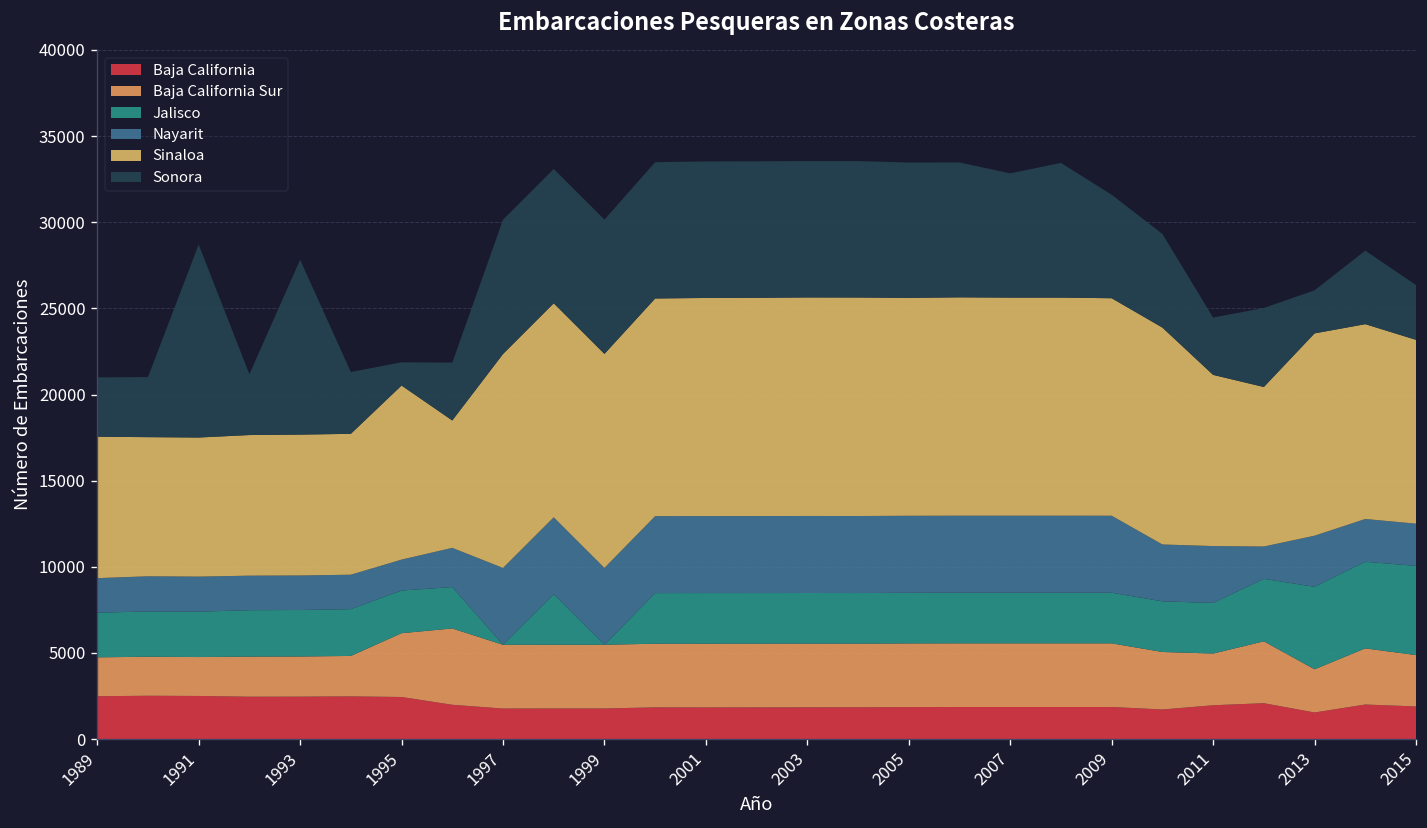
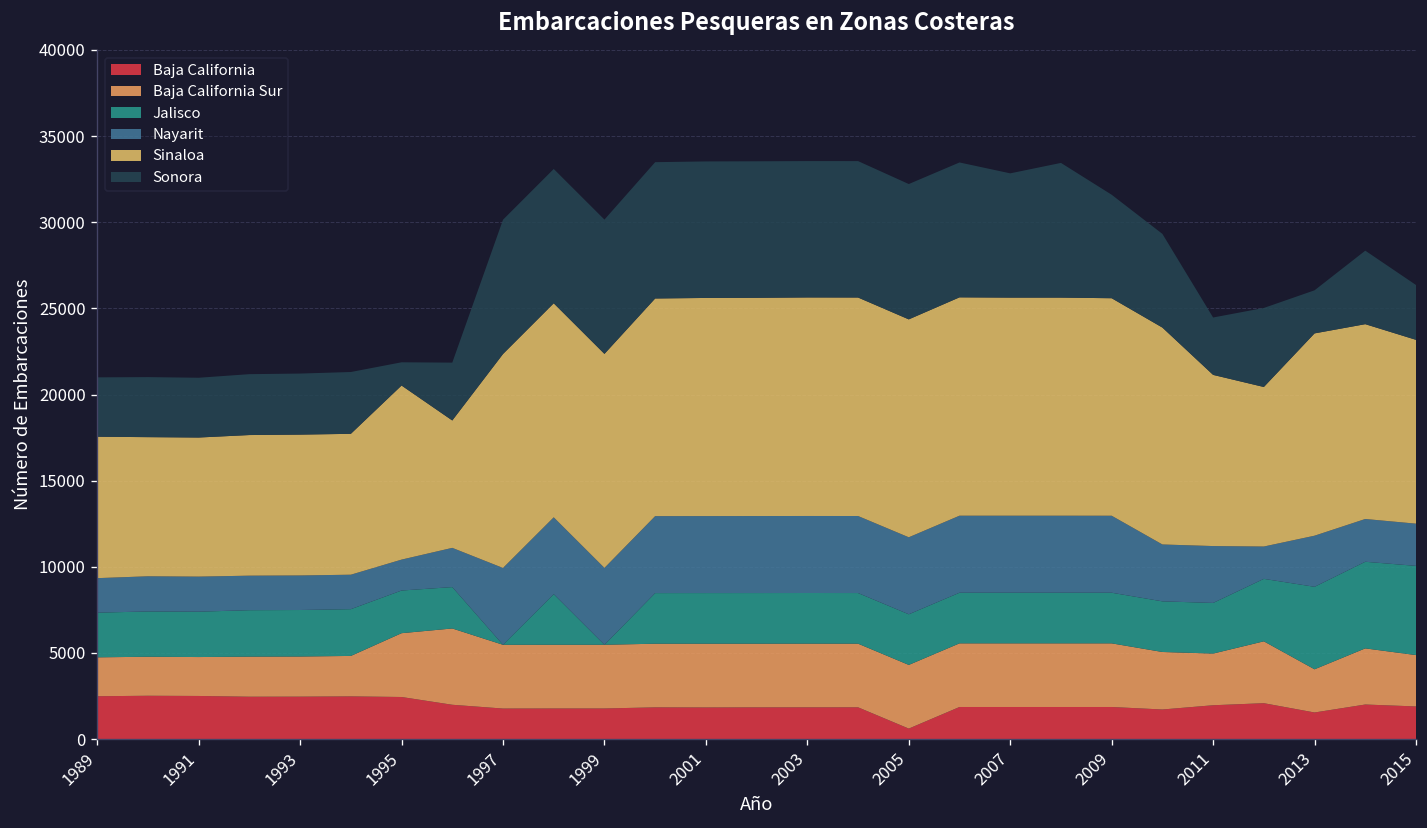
Sonora, 1991: 11200 -> 3500
Sonora, 1993: 10200 -> 3500
Baja California, 2005: 1900 -> 600
